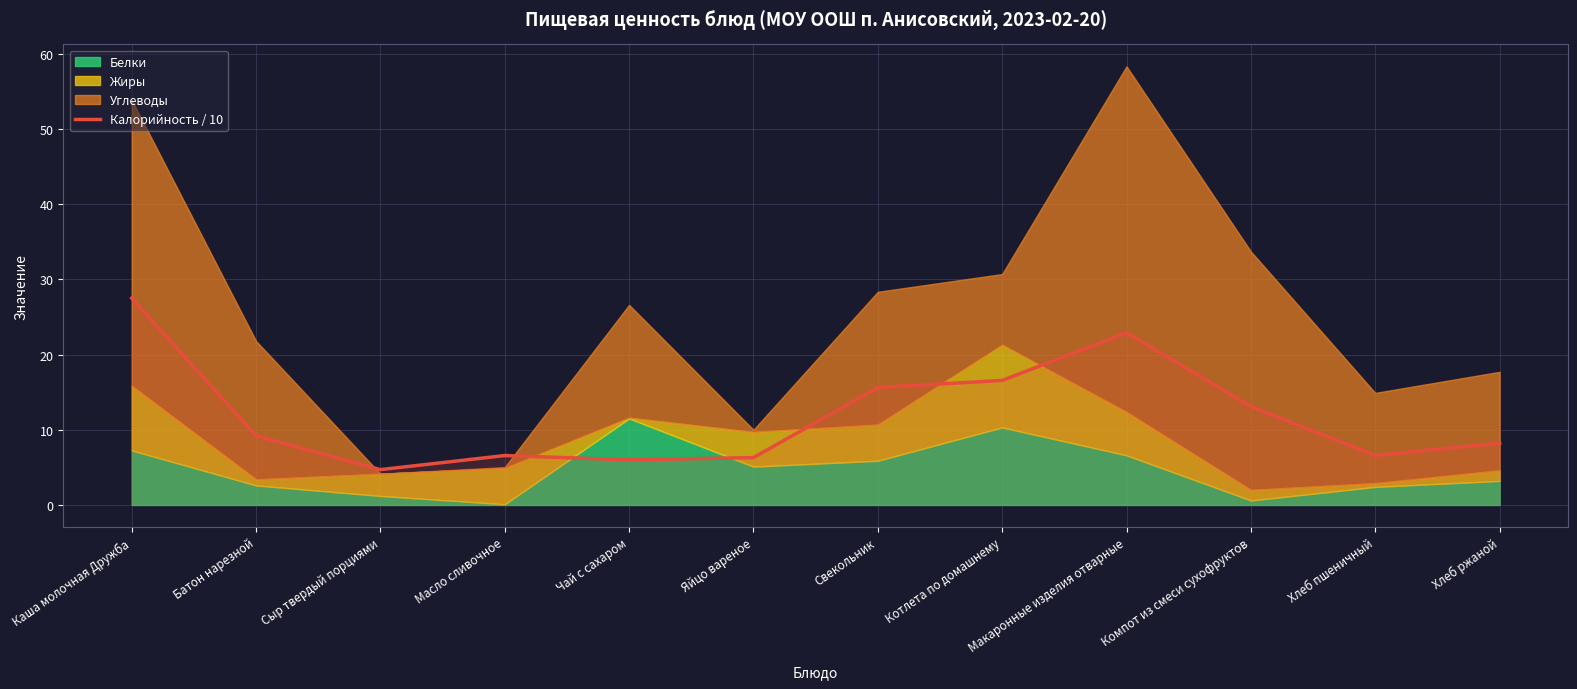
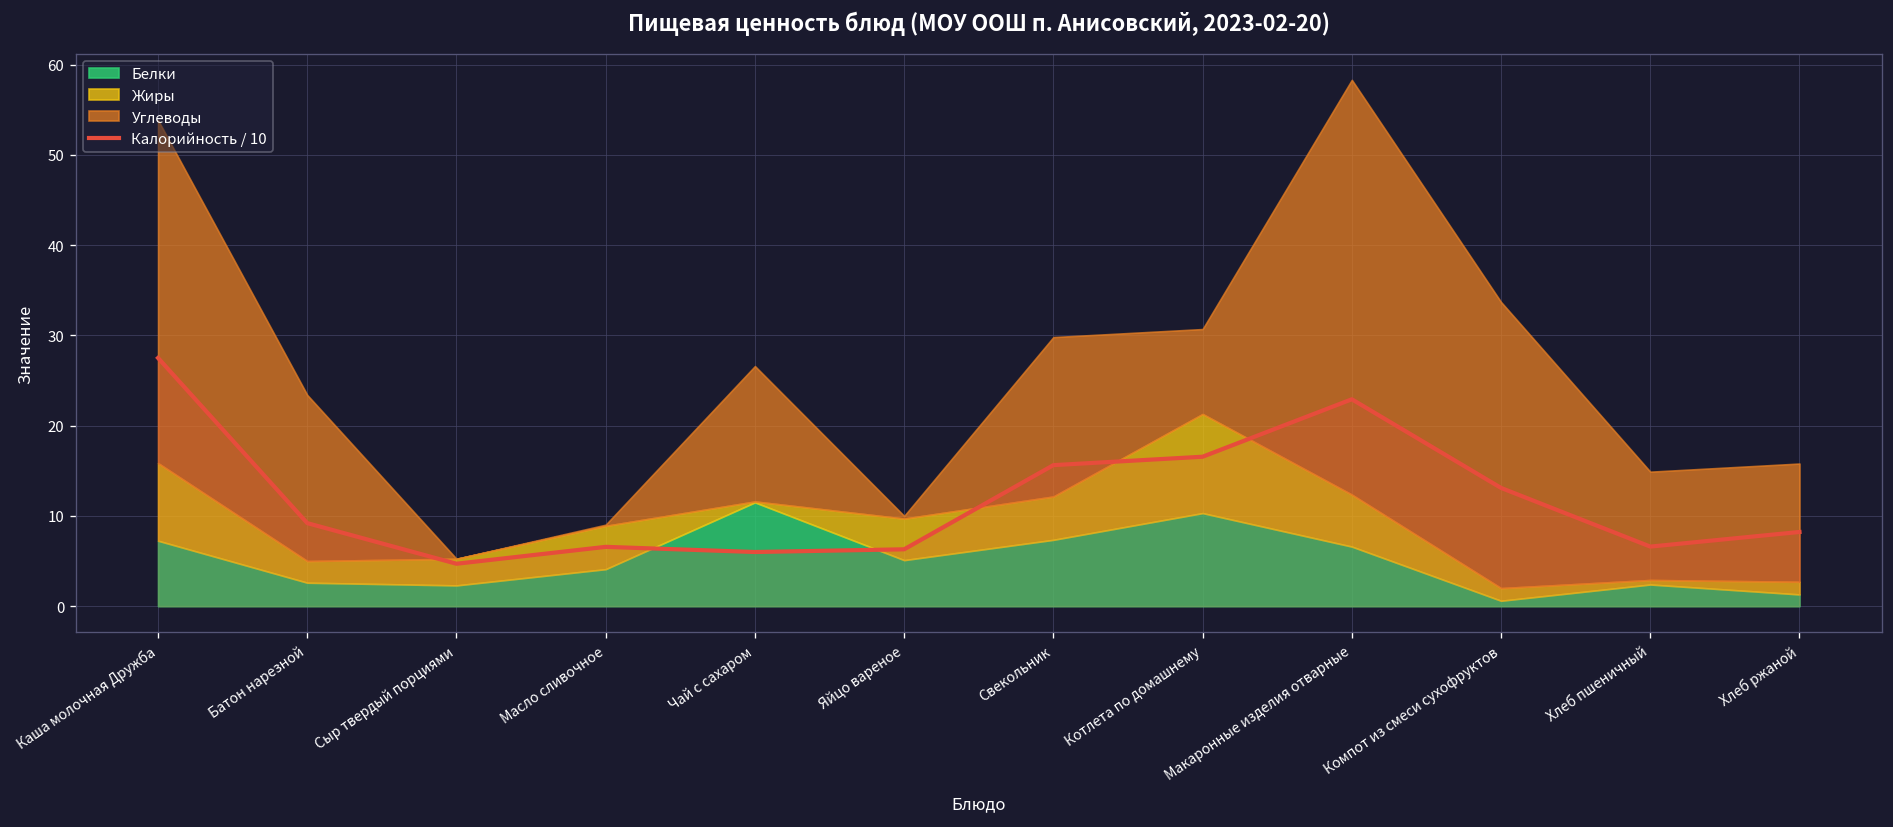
Жиры, Батон нарезной: 1 -> 2
Белки, Сыр твердый порциями: 1 -> 2
Белки, Масло сливочное: 0 -> 4
Белки, Свекольник: 6 -> 7
Белки, Хлеб ржаной: 3 -> 1
